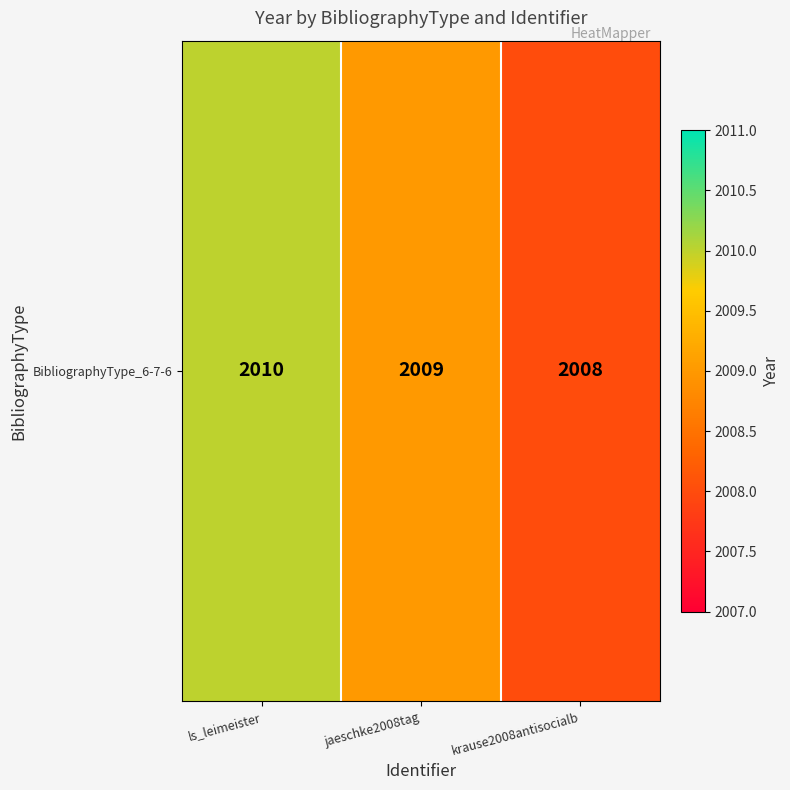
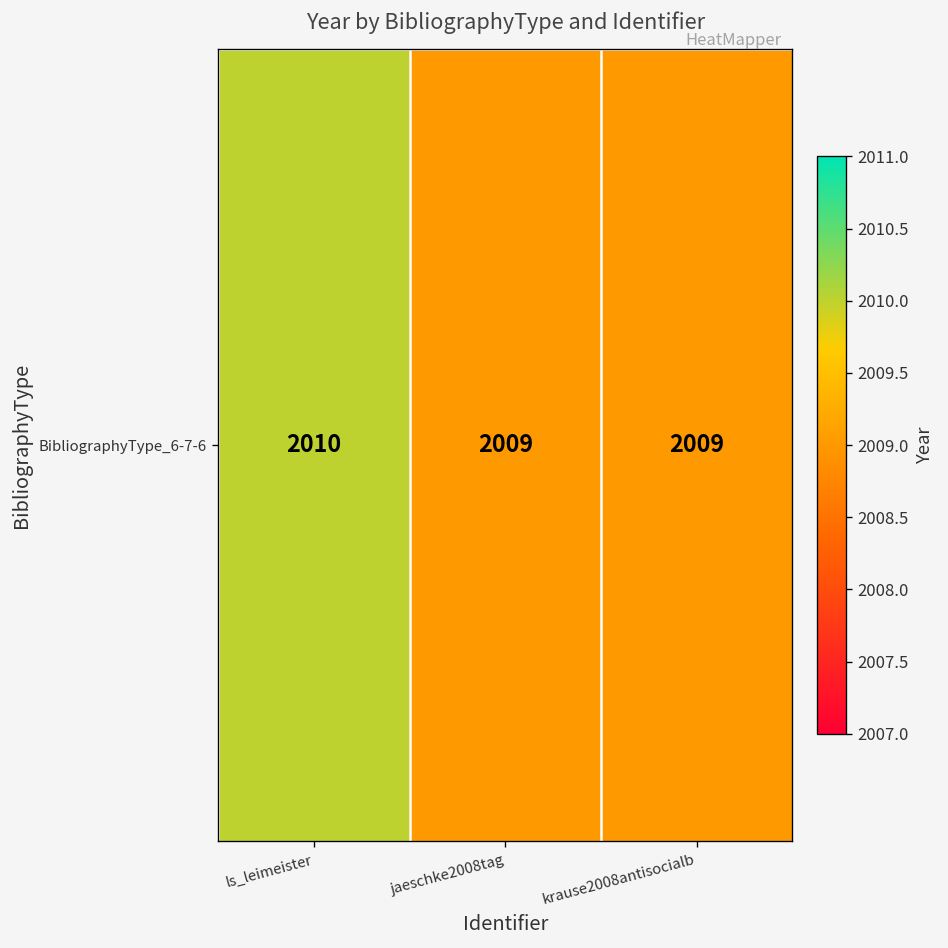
BibliographyType_6-7-6, krause2008antisocialb: 2008 -> 2009
